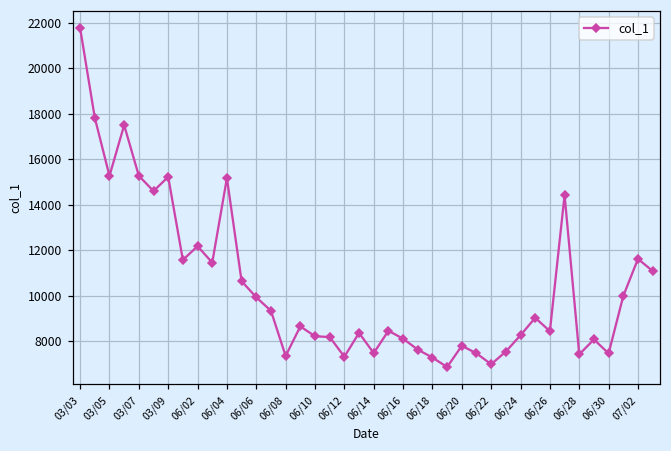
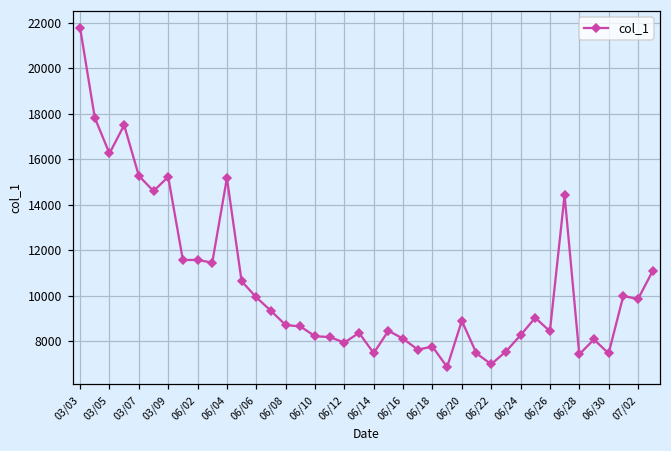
03/05: 15300 -> 16300
06/02: 12200 -> 11600
06/08: 7300 -> 8700
06/12: 7300 -> 7900
06/18: 7300 -> 7800
06/20: 7800 -> 8900
07/02: 11600 -> 9800
